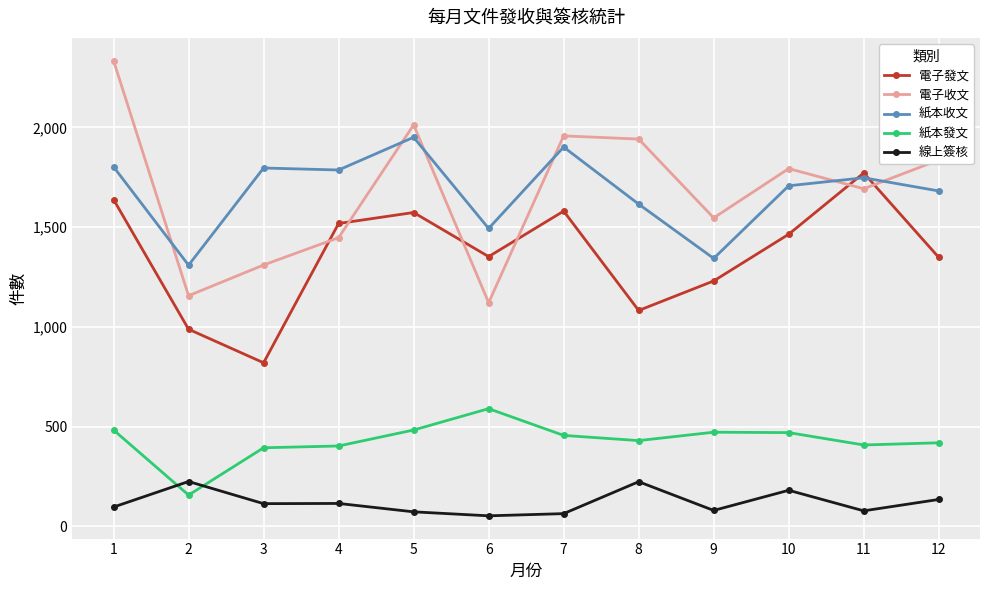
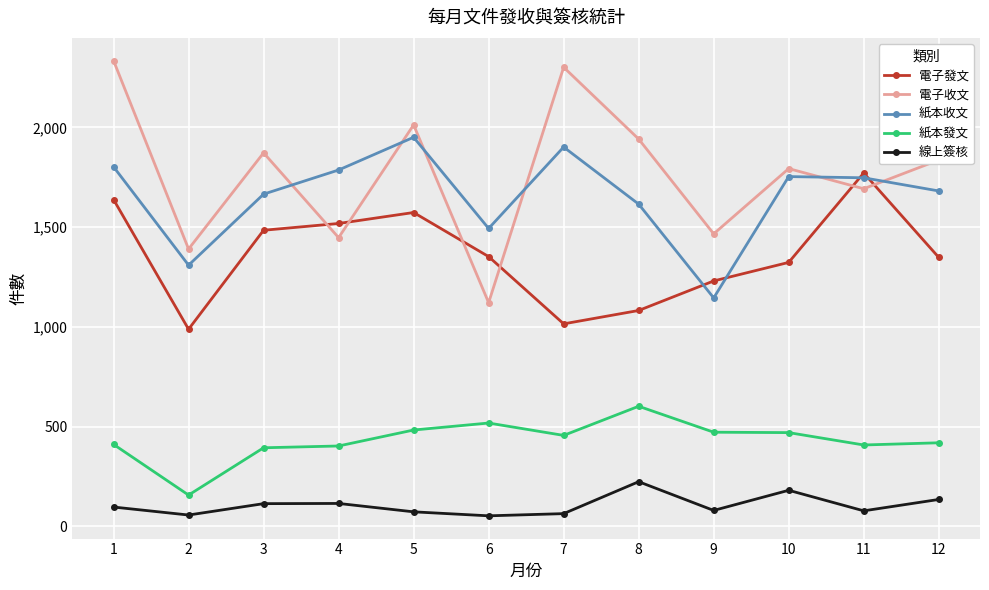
紙本發文, 1: 480 -> 410
電子收文, 2: 1,160 -> 1,390
線上簽核, 2: 230 -> 60
電子發文, 3: 820 -> 1,480
電子收文, 3: 1,310 -> 1,870
紙本收文, 3: 1,800 -> 1,670
紙本發文, 6: 590 -> 520
電子發文, 7: 1,580 -> 1,020
電子收文, 7: 1,960 -> 2,300
紙本發文, 8: 430 -> 600
電子收文, 9: 1,550 -> 1,470
紙本收文, 9: 1,340 -> 1,150
電子發文, 10: 1,460 -> 1,320
紙本收文, 10: 1,710 -> 1,750
